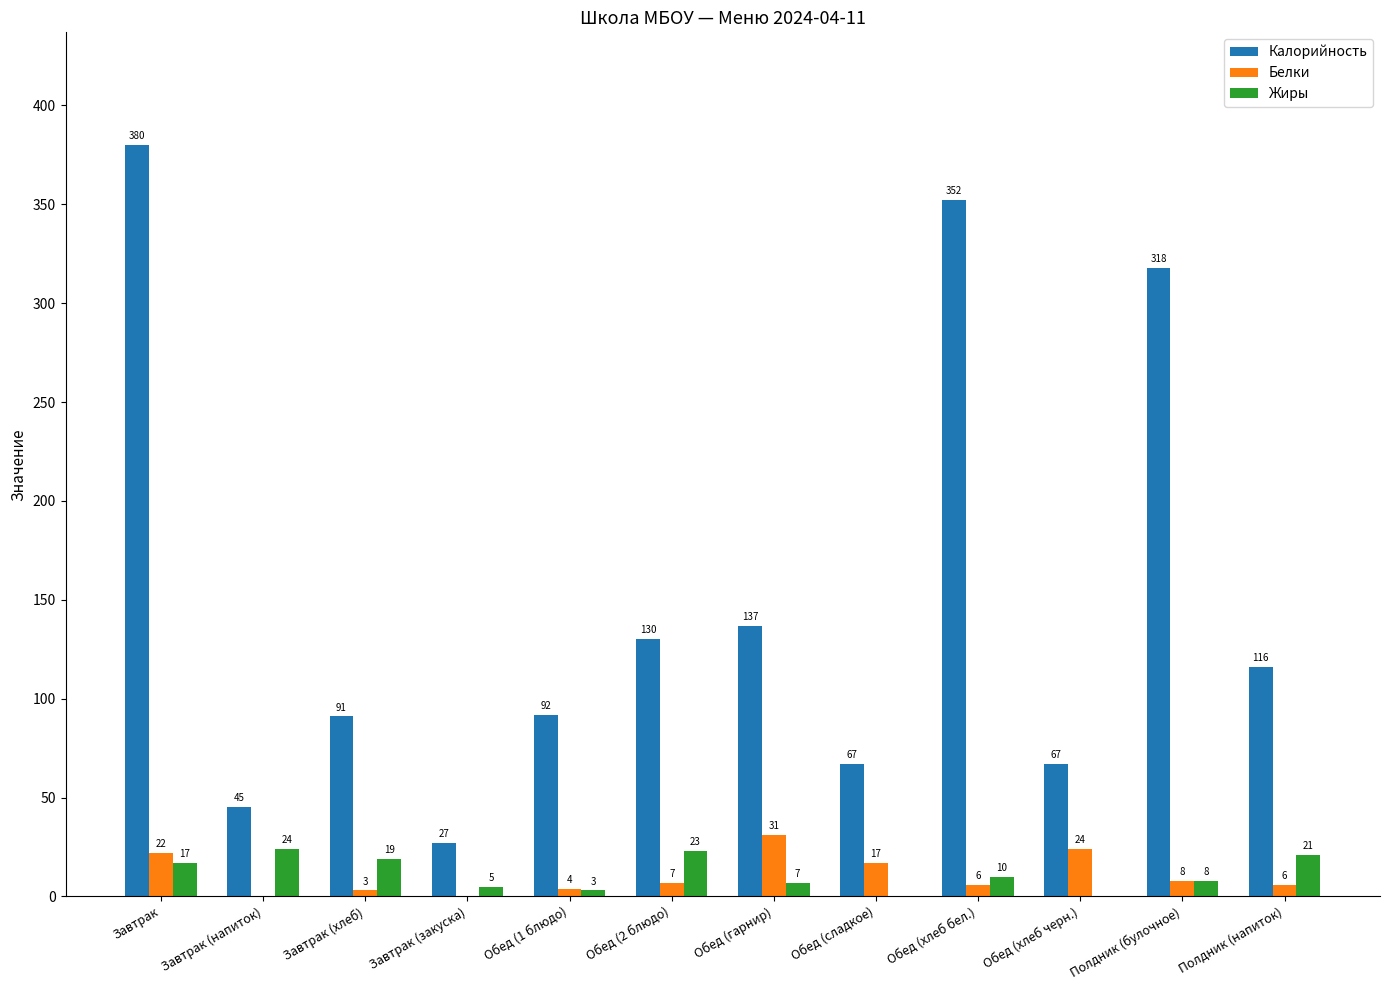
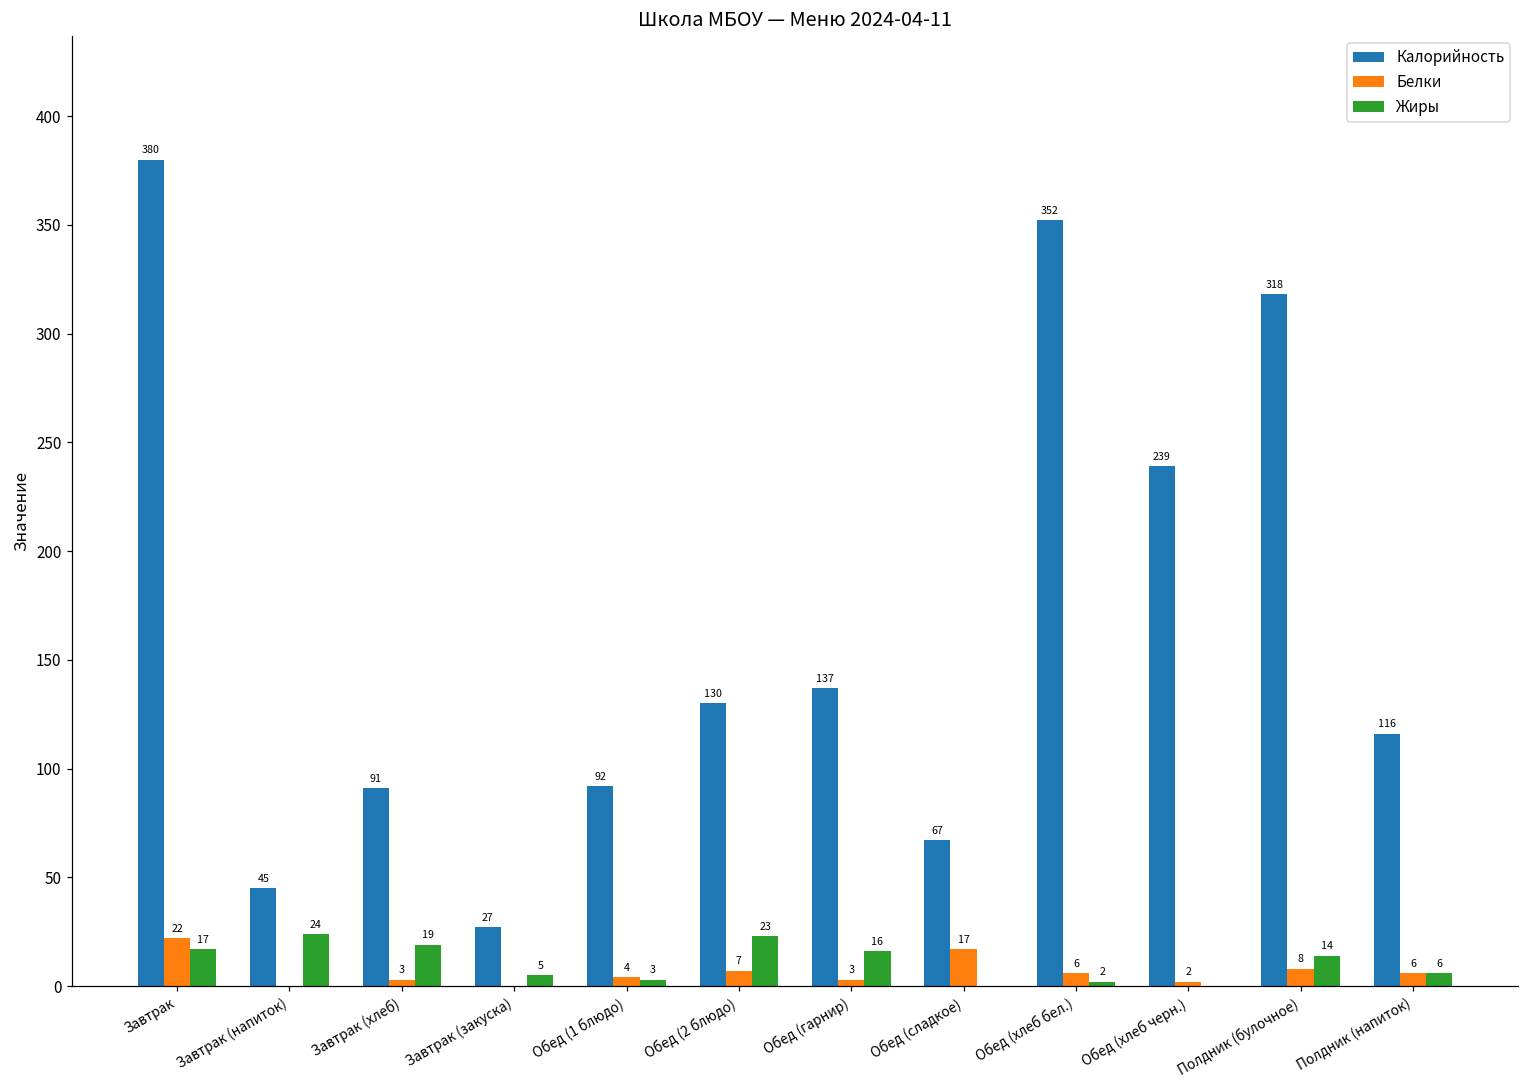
Белки, Обед (гарнир): 31 -> 3
Жиры, Обед (гарнир): 7 -> 16
Жиры, Обед (хлеб бел.): 10 -> 2
Калорийность, Обед (хлеб черн.): 67 -> 239
Белки, Обед (хлеб черн.): 24 -> 2
Жиры, Полдник (булочное): 8 -> 14
Жиры, Полдник (напиток): 21 -> 6
